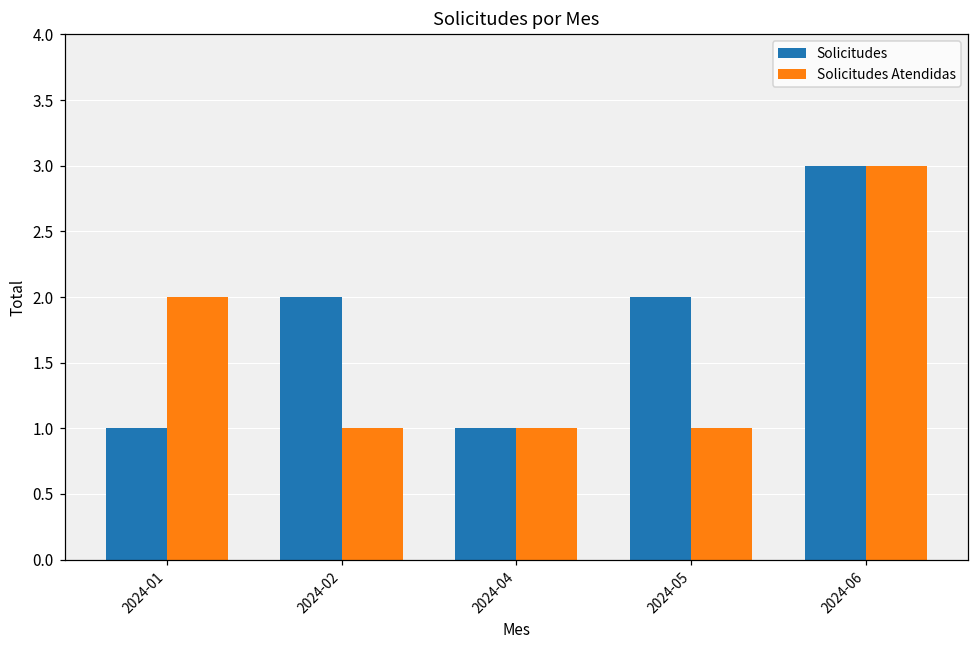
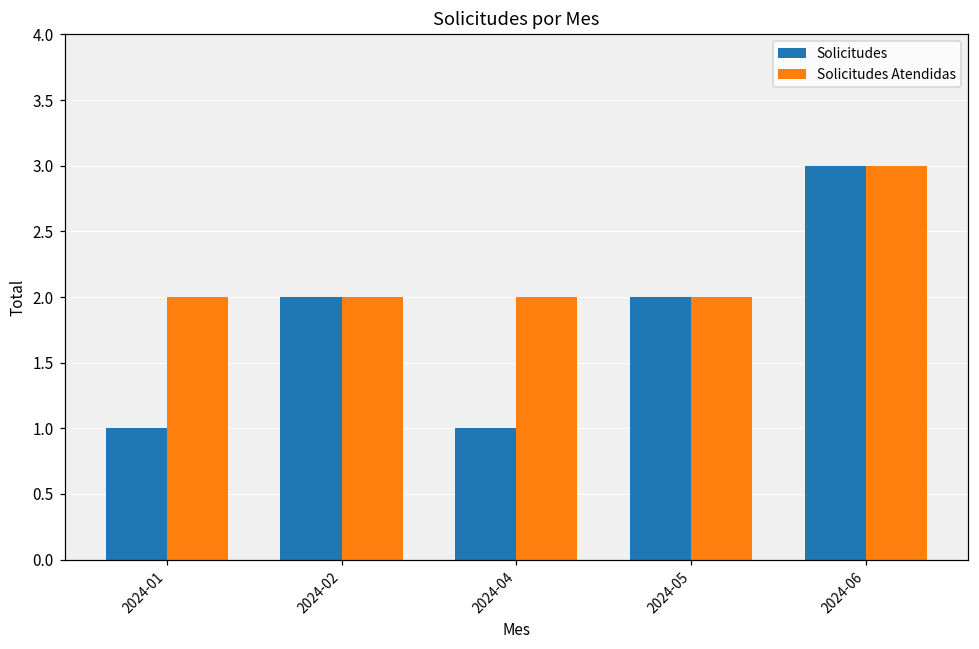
Solicitudes Atendidas, 2024-02: 1 -> 2
Solicitudes Atendidas, 2024-04: 1 -> 2
Solicitudes Atendidas, 2024-05: 1 -> 2
